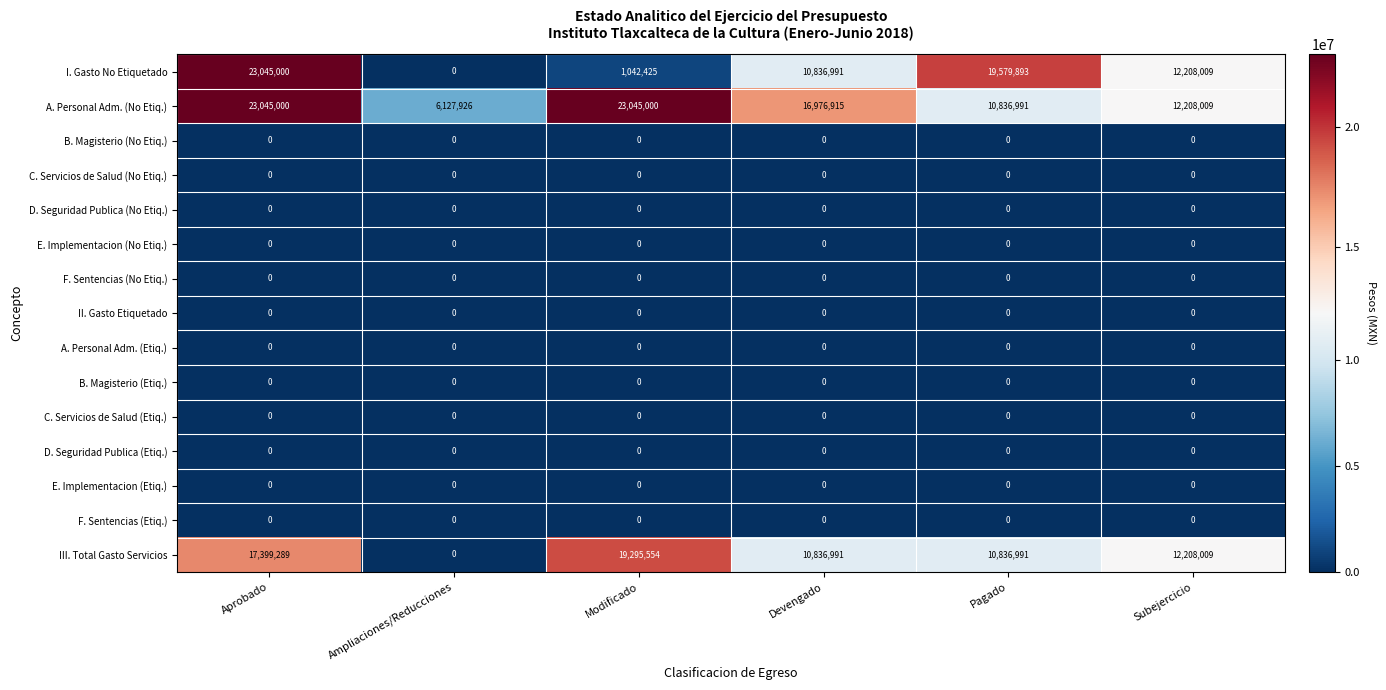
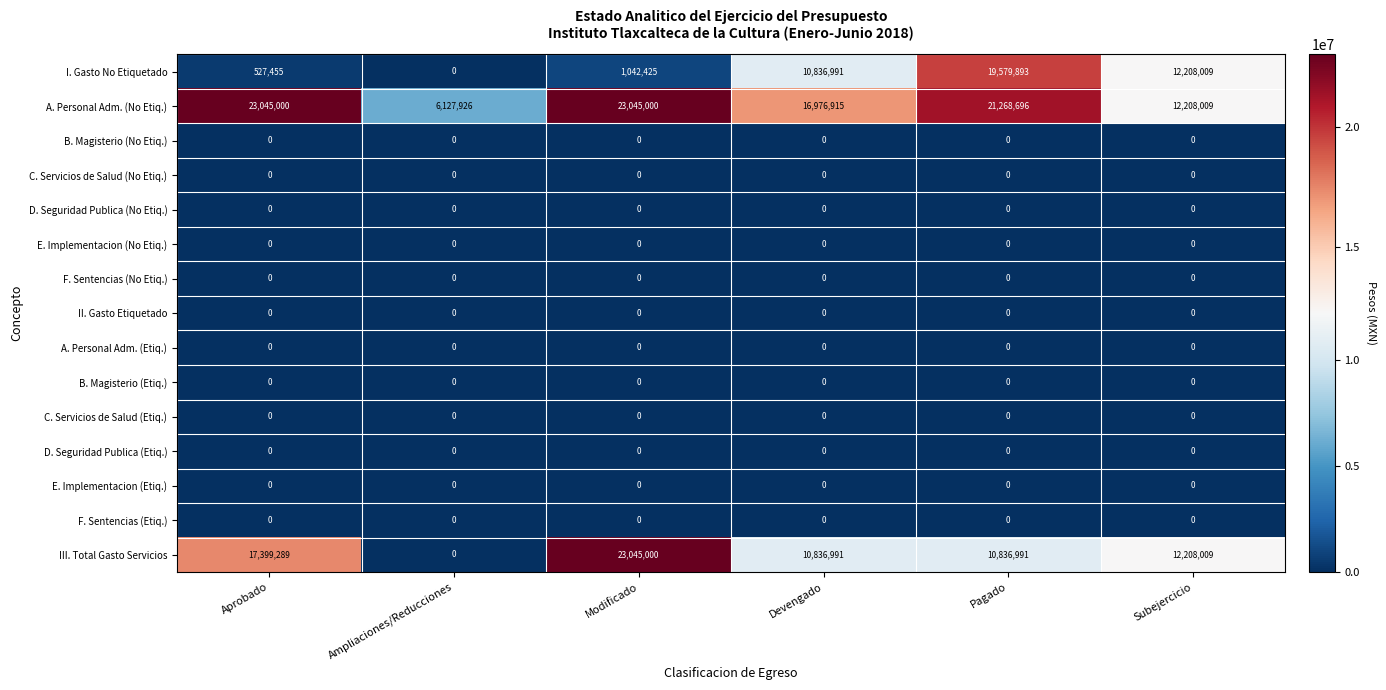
I. Gasto No Etiquetado, Aprobado: 23,045,000 -> 527,455
A. Personal Adm. (No Etiq.), Pagado: 10,836,991 -> 21,268,696
III. Total Gasto Servicios, Modificado: 19,295,554 -> 23,045,000
